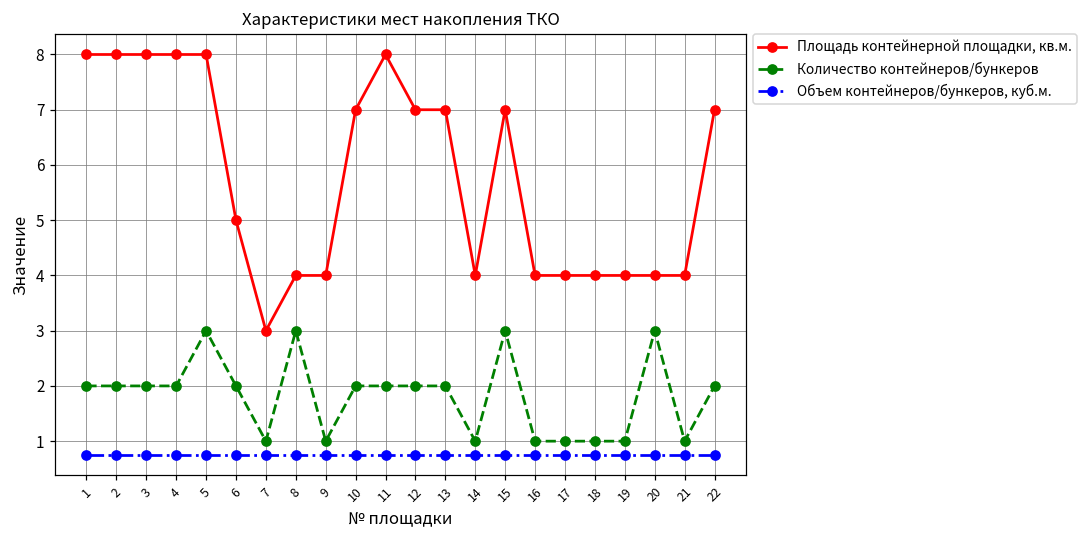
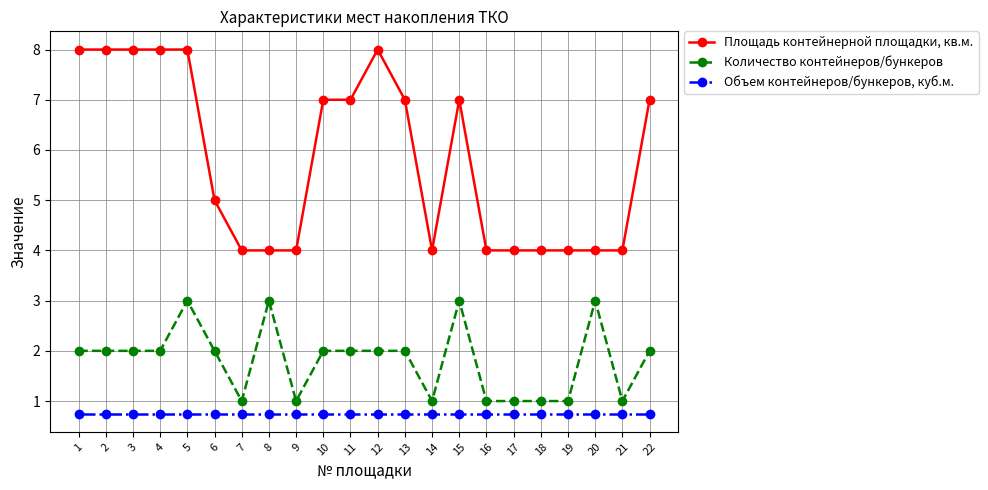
Площадь контейнерной площадки, кв.м., 7: 3 -> 4
Площадь контейнерной площадки, кв.м., 11: 8 -> 7
Площадь контейнерной площадки, кв.м., 12: 7 -> 8
